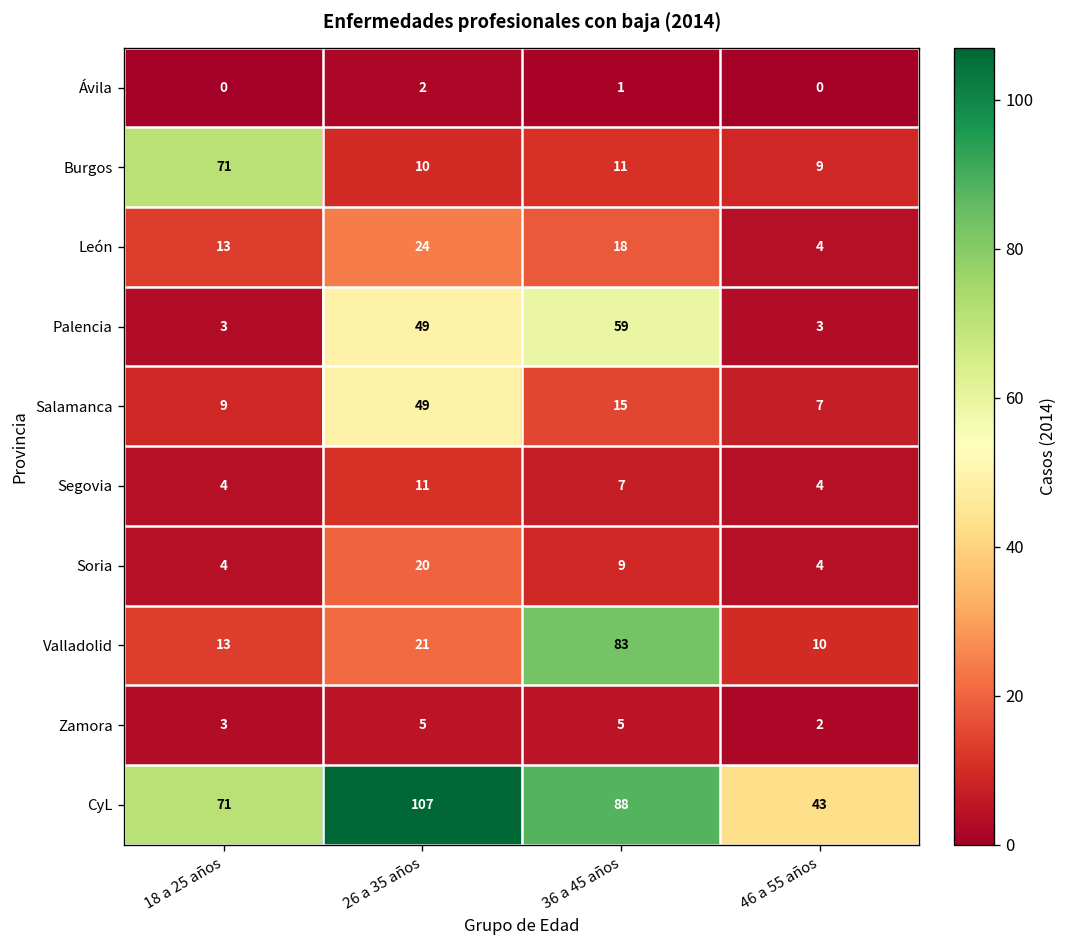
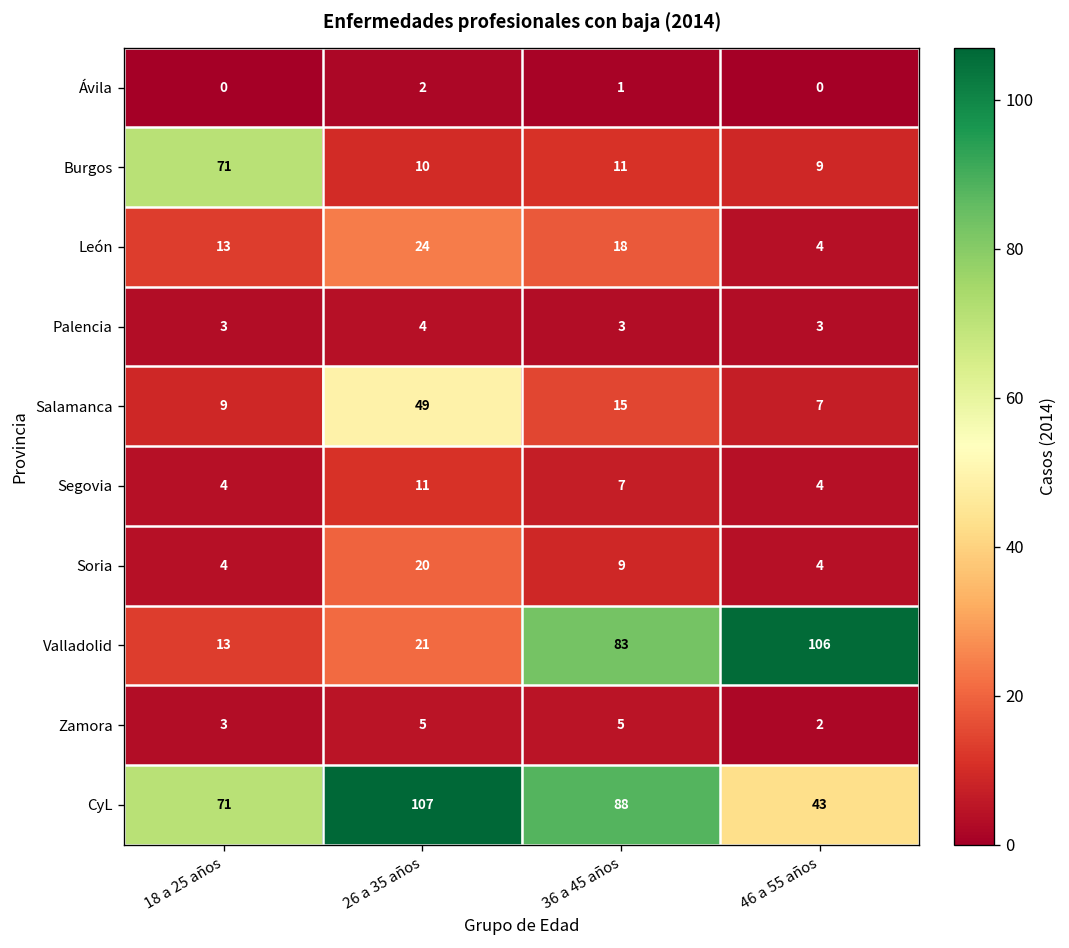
Palencia, 26 a 35 años: 49 -> 4
Palencia, 36 a 45 años: 59 -> 3
Valladolid, 46 a 55 años: 10 -> 106
